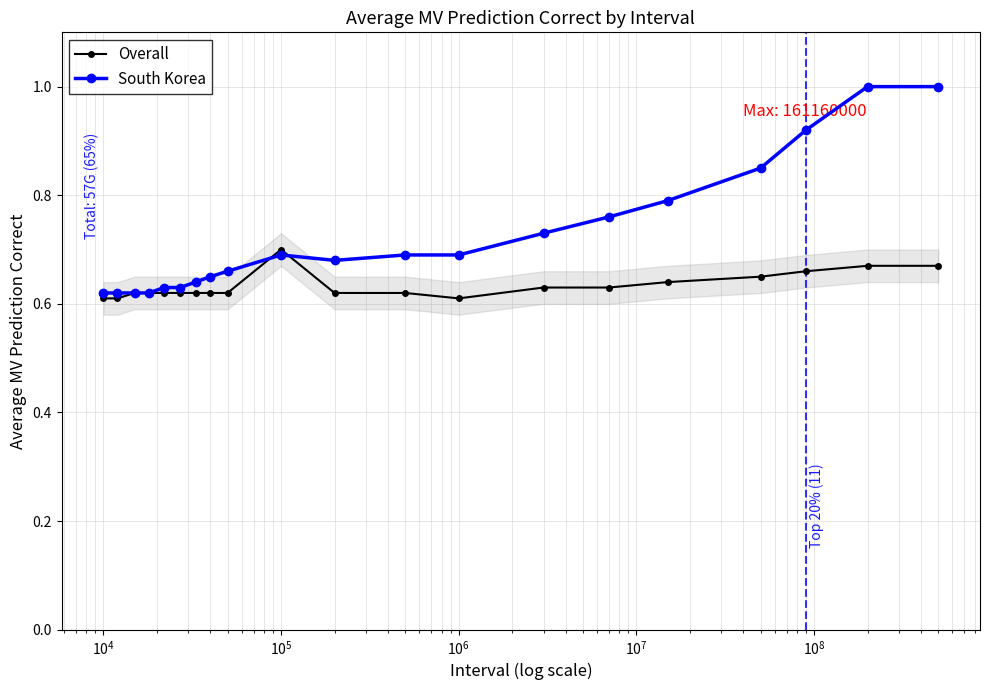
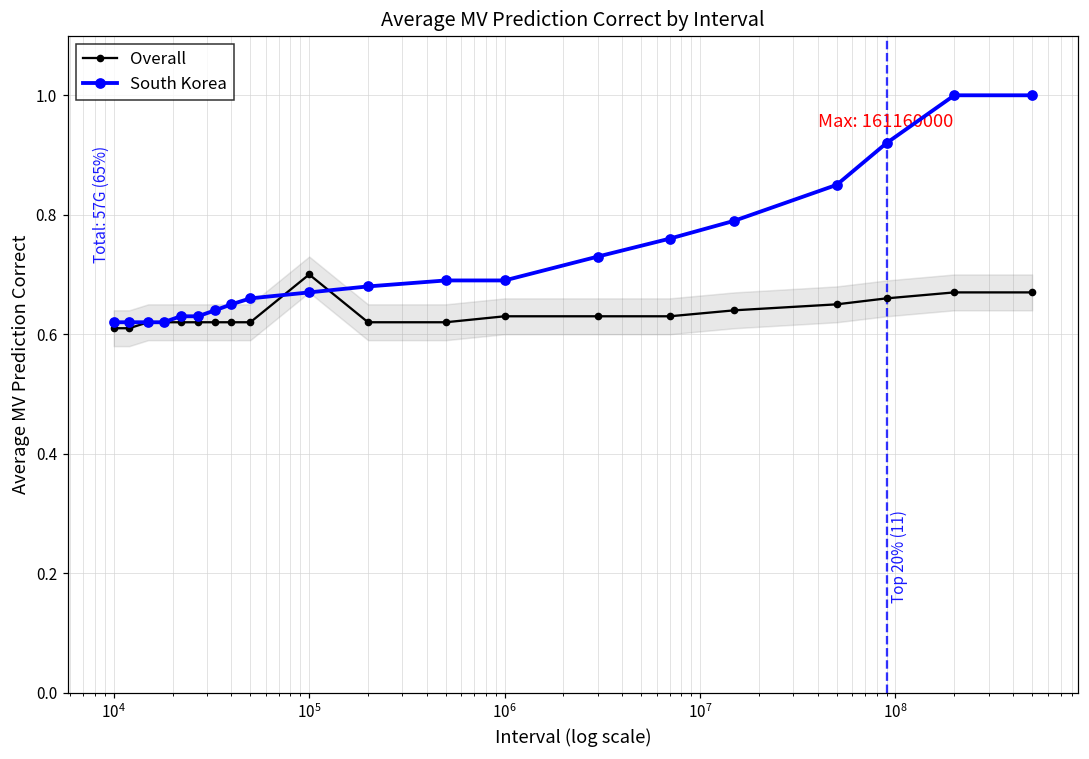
South Korea, 10^5: 0.69 -> 0.67
Overall, 10^6: 0.61 -> 0.63
